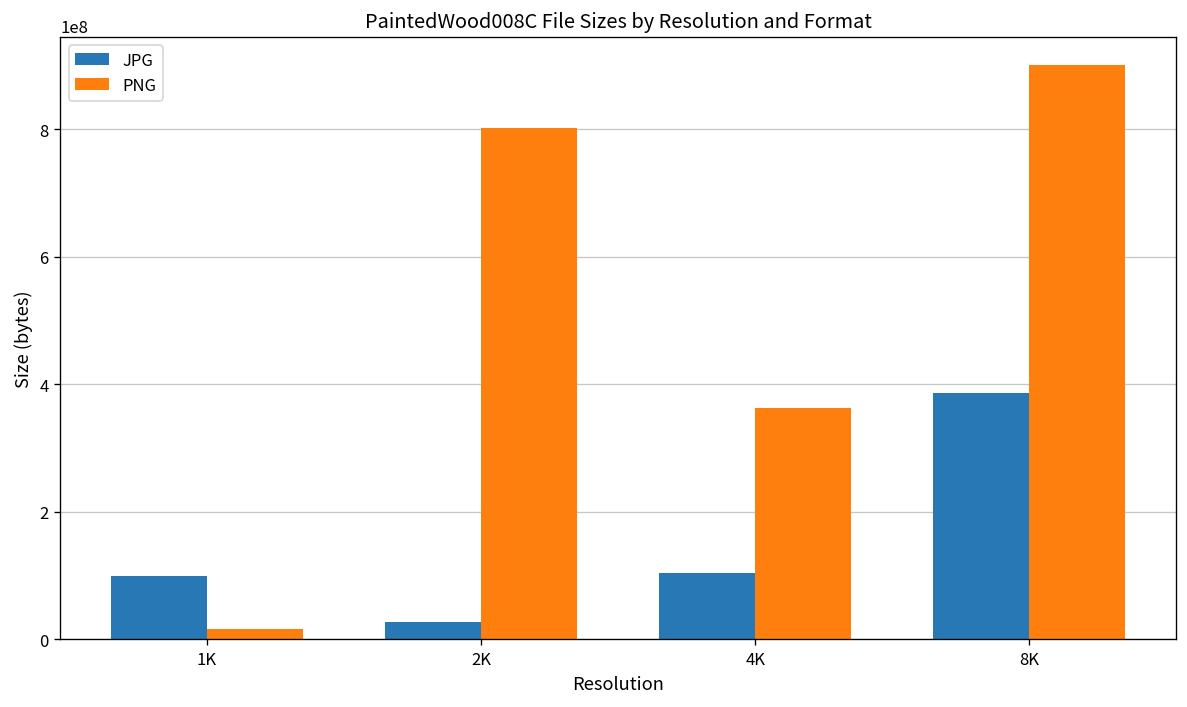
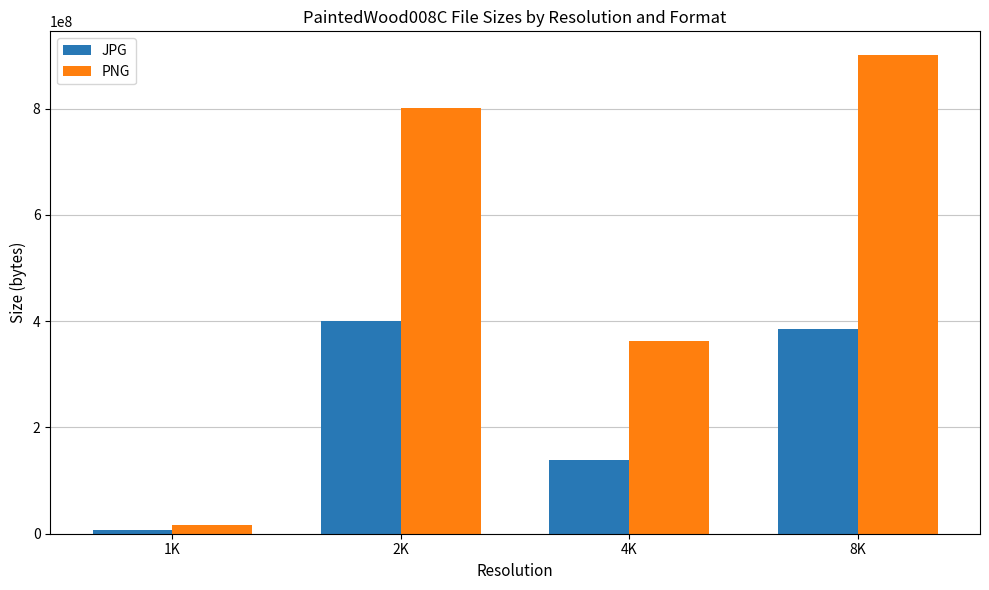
JPG, 1K: 100000000 -> 10000000
JPG, 2K: 30000000 -> 400000000
JPG, 4K: 100000000 -> 140000000
